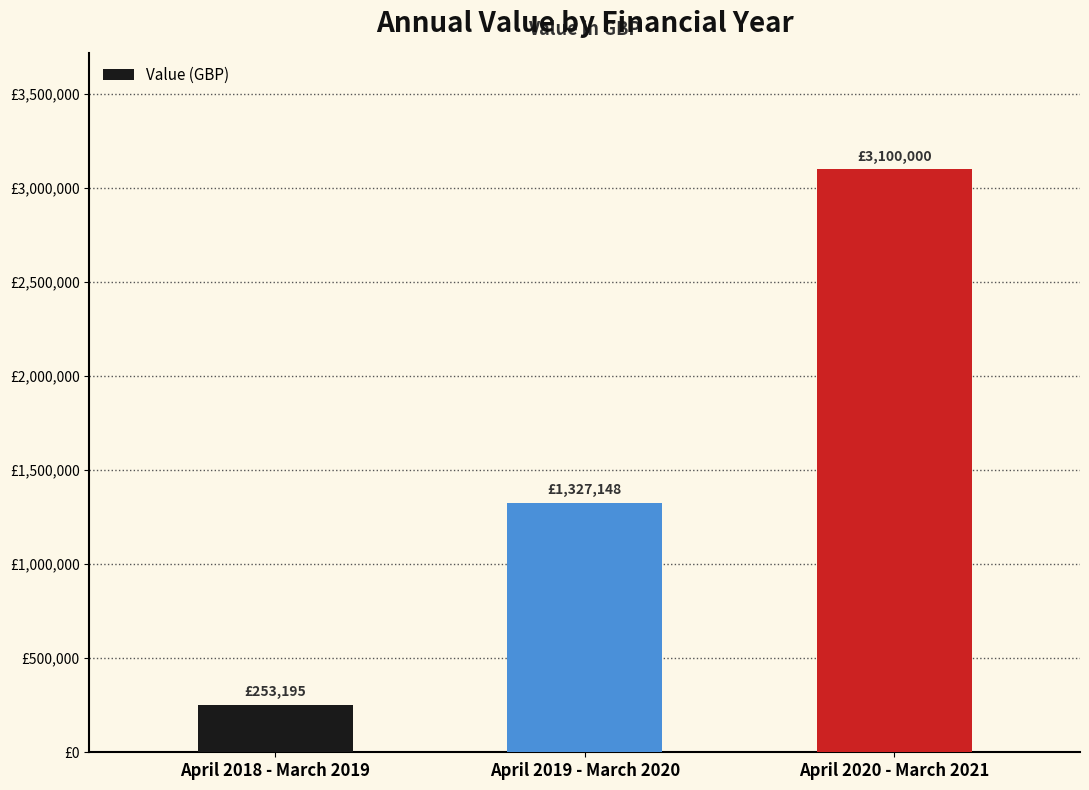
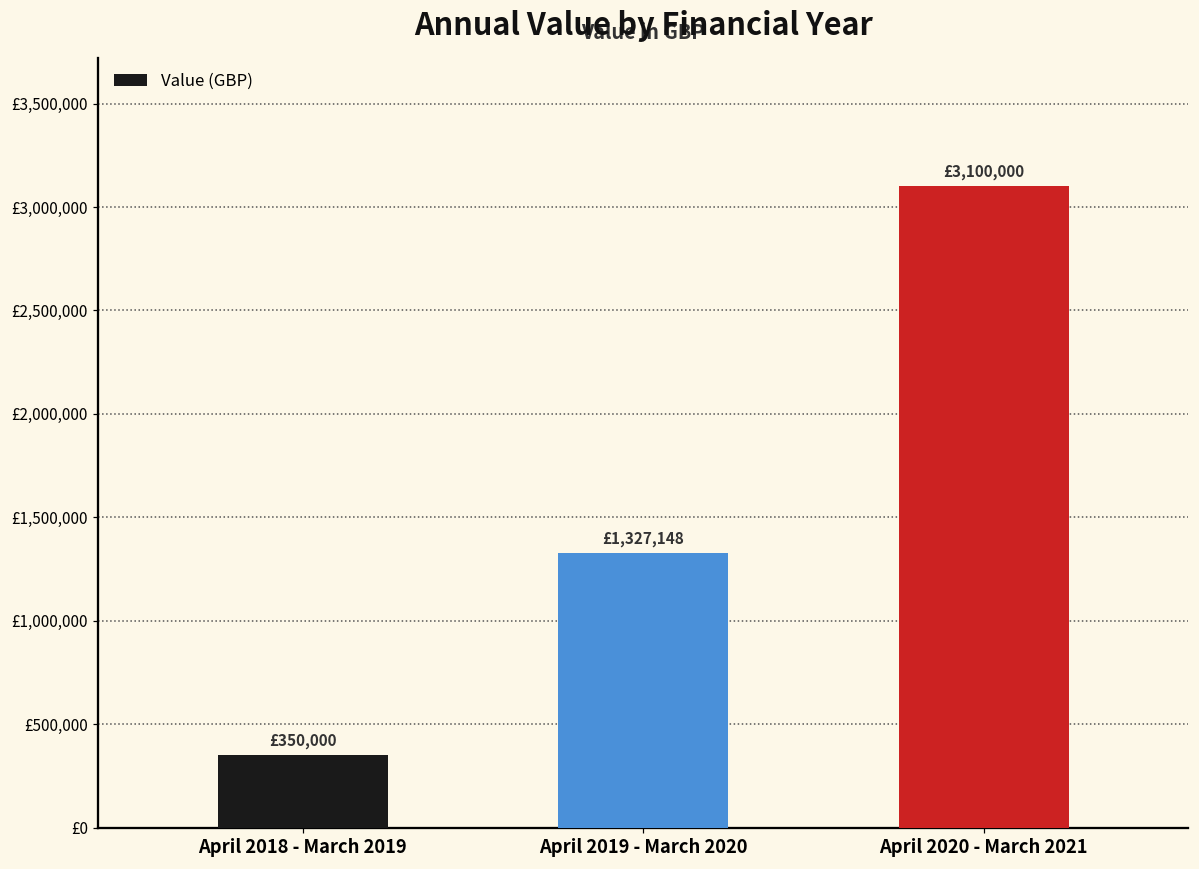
April 2018 - March 2019: £253,195 -> £350,000
